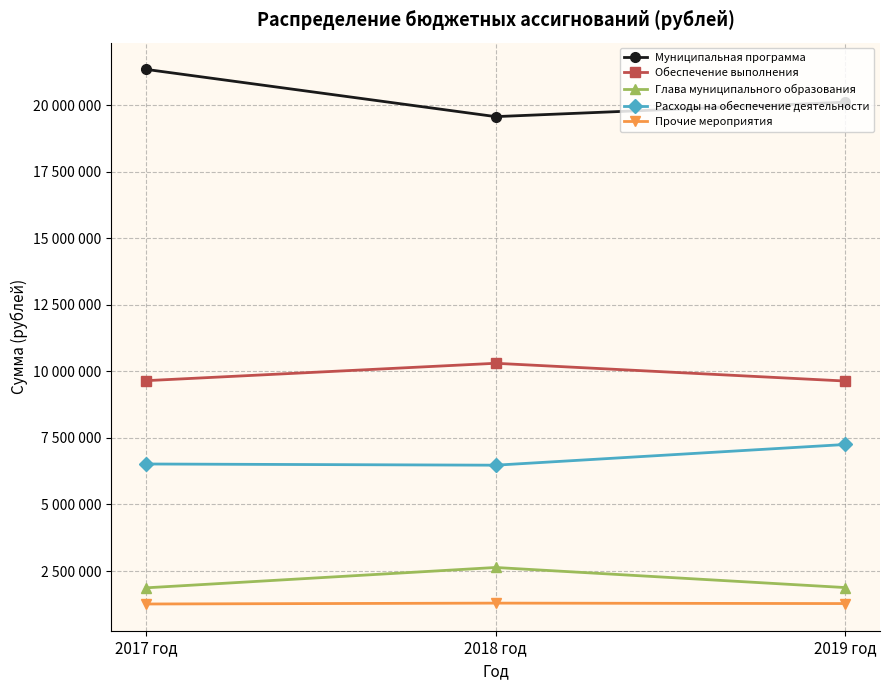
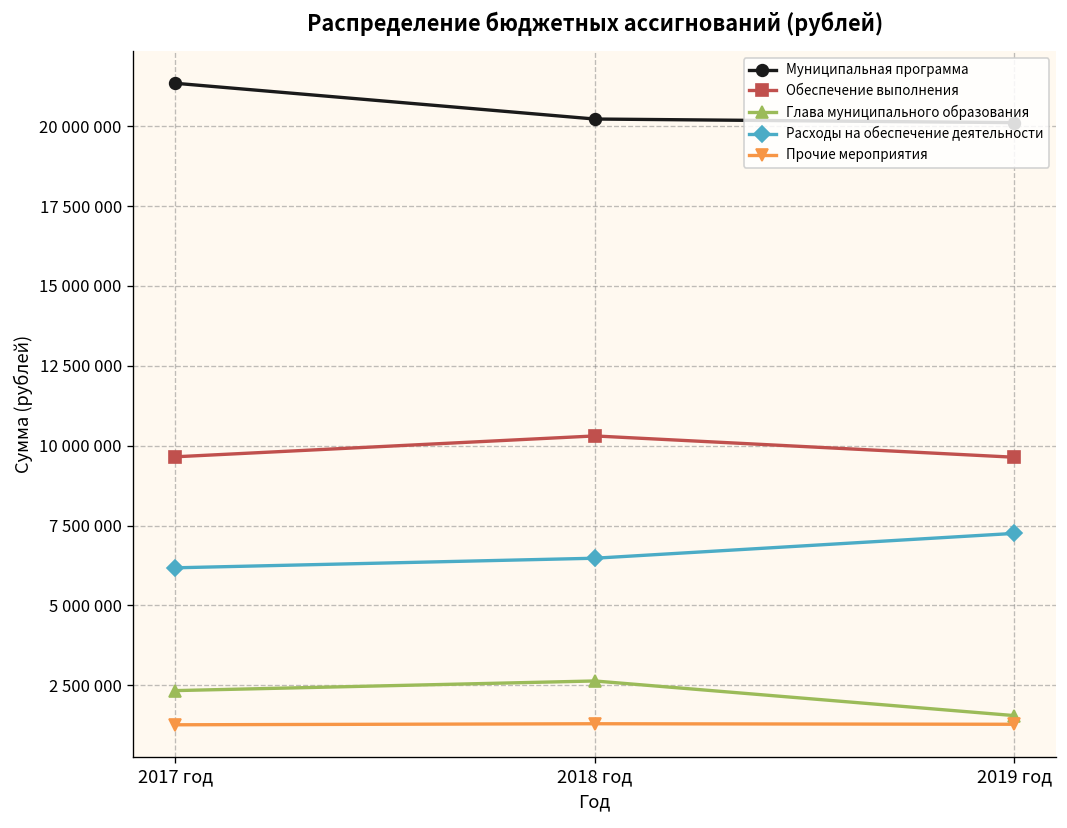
Глава муниципального образования, 2017 год: 1900000 -> 2300000
Расходы на обеспечение деятельности, 2017 год: 6500000 -> 6200000
Муниципальная программа, 2018 год: 19600000 -> 20200000
Глава муниципального образования, 2019 год: 1900000 -> 1500000
